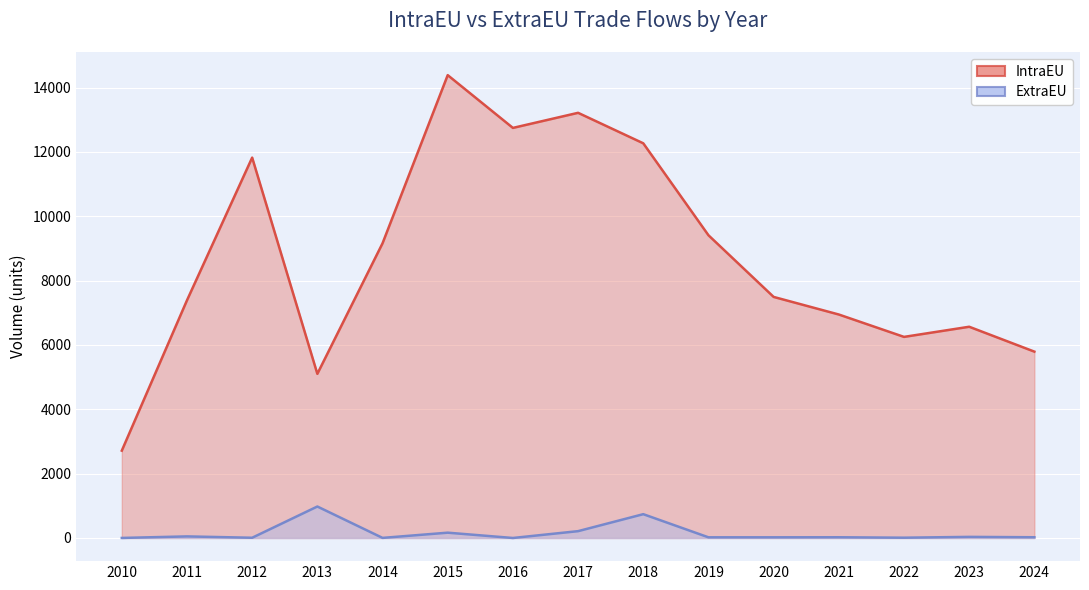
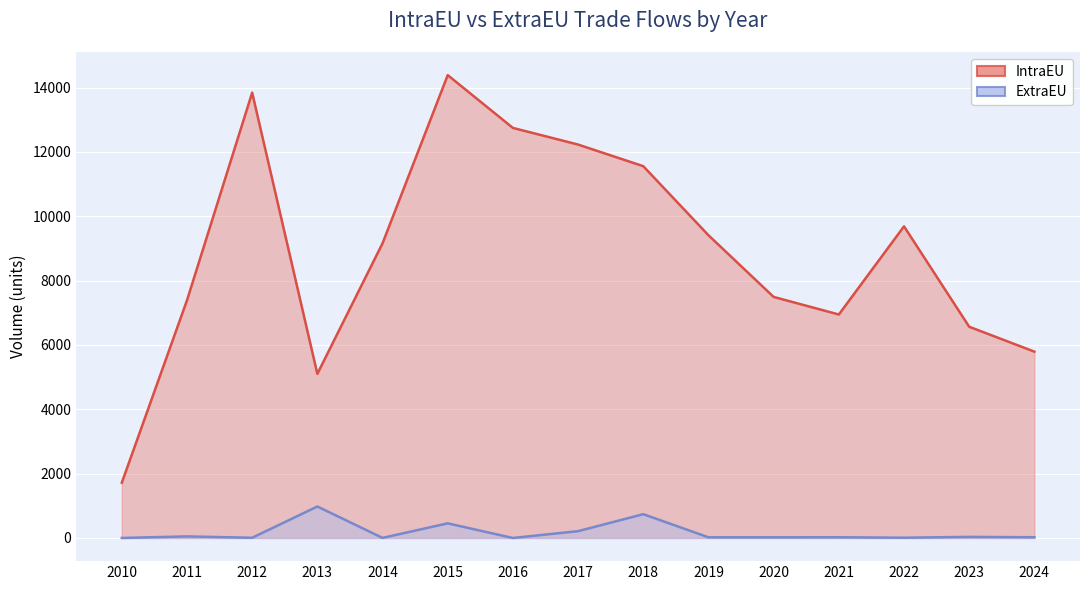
IntraEU, 2010: 2700 -> 1700
IntraEU, 2012: 11800 -> 13800
ExtraEU, 2015: 200 -> 500
IntraEU, 2017: 13200 -> 12200
IntraEU, 2018: 12300 -> 11600
IntraEU, 2022: 6300 -> 9700
